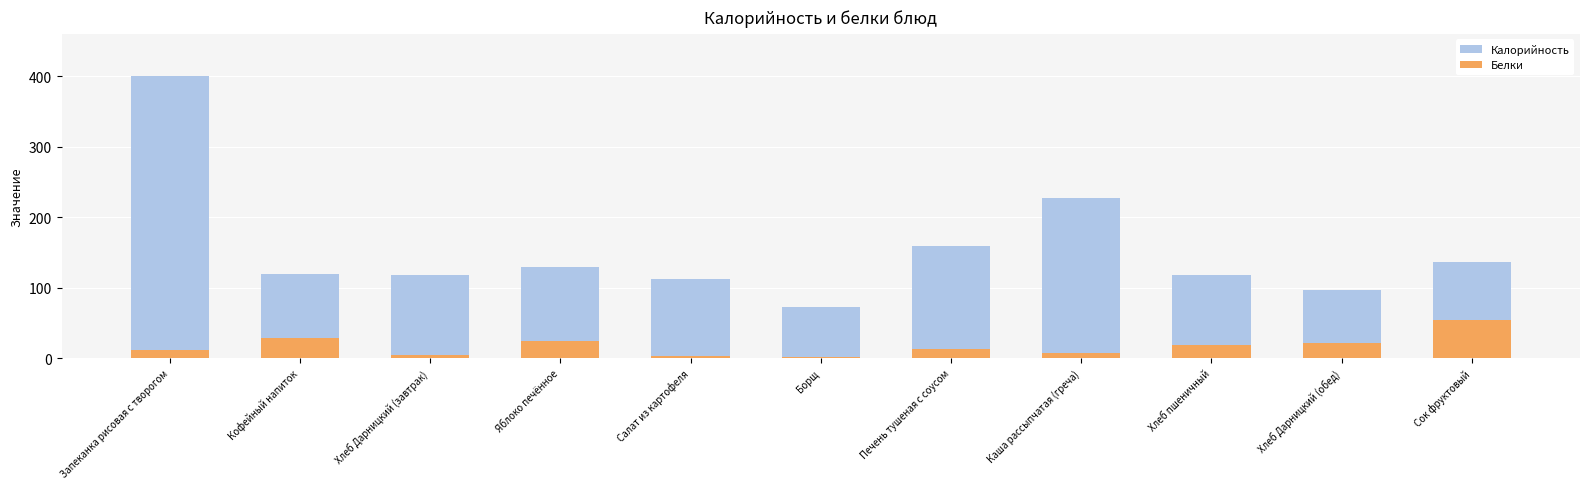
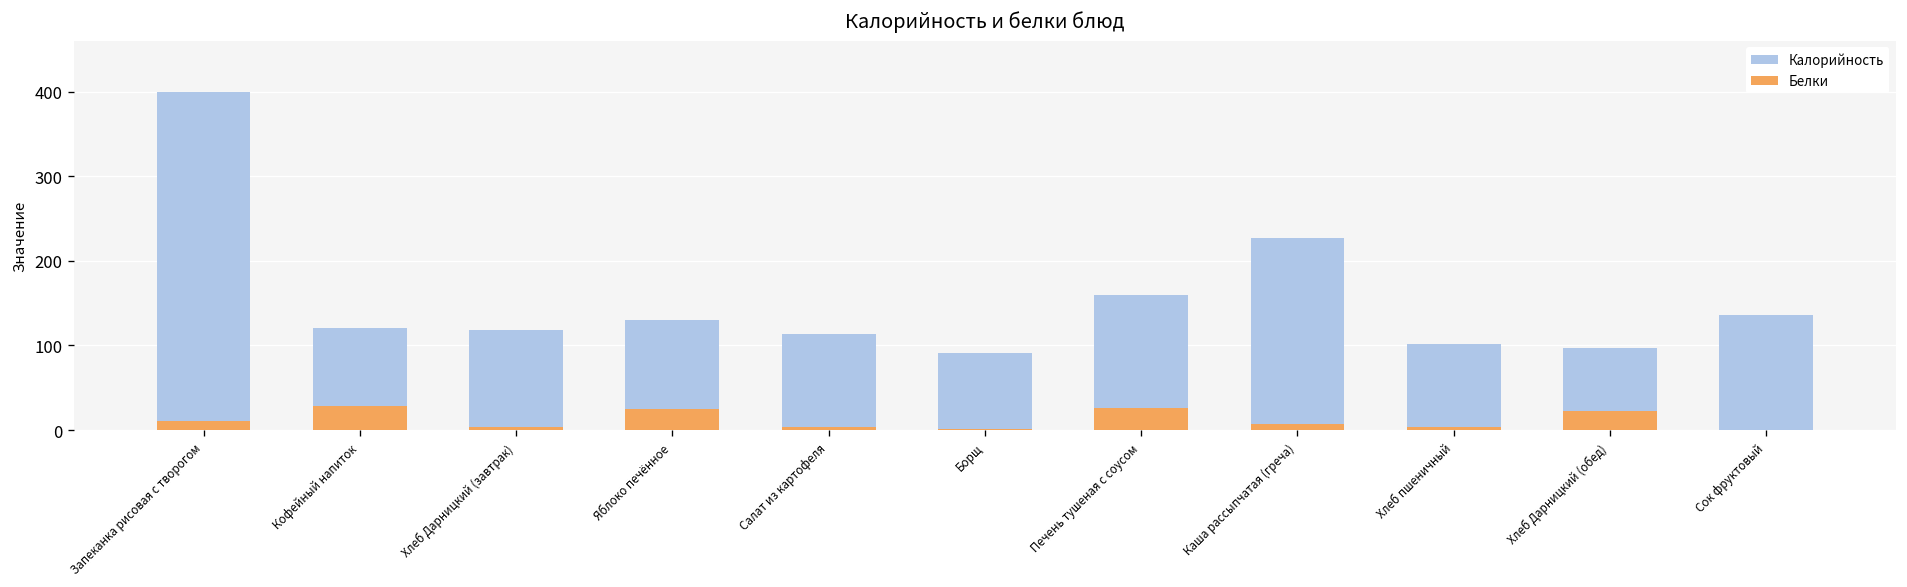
Калорийность, Борщ: 70 -> 90
Белки, Печень тушеная с соусом: 10 -> 30
Калорийность, Хлеб пшеничный: 120 -> 100
Белки, Хлеб пшеничный: 20 -> 0
Белки, Сок фруктовый: 50 -> 0
